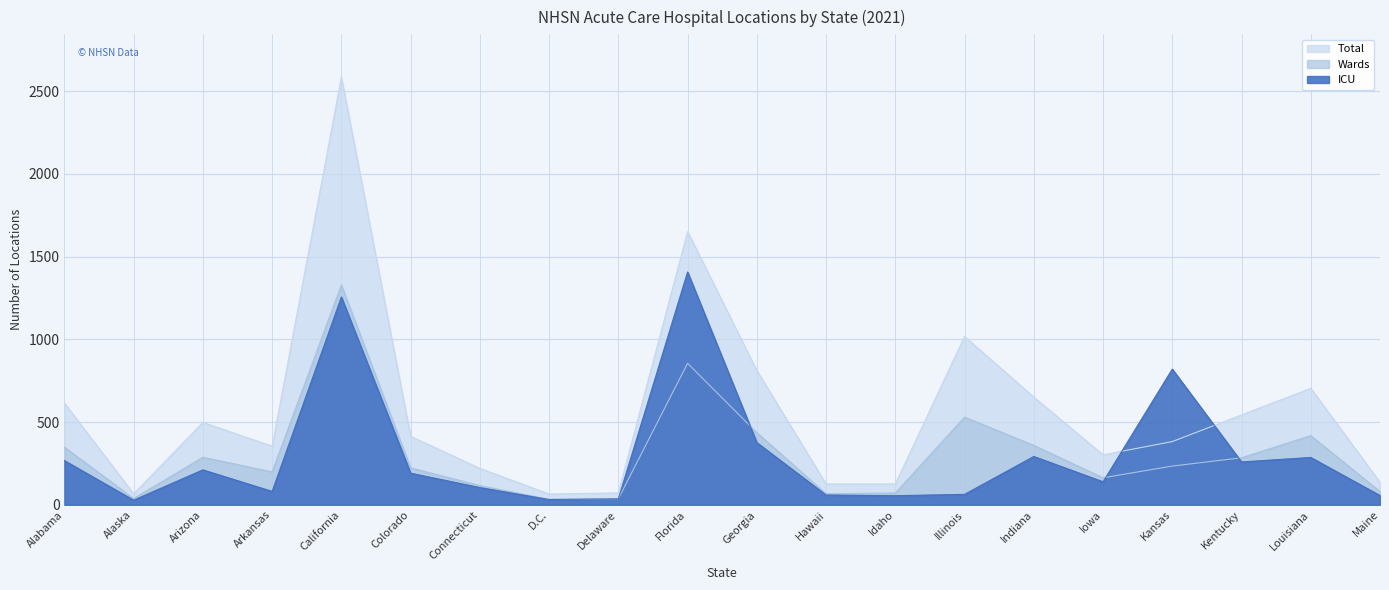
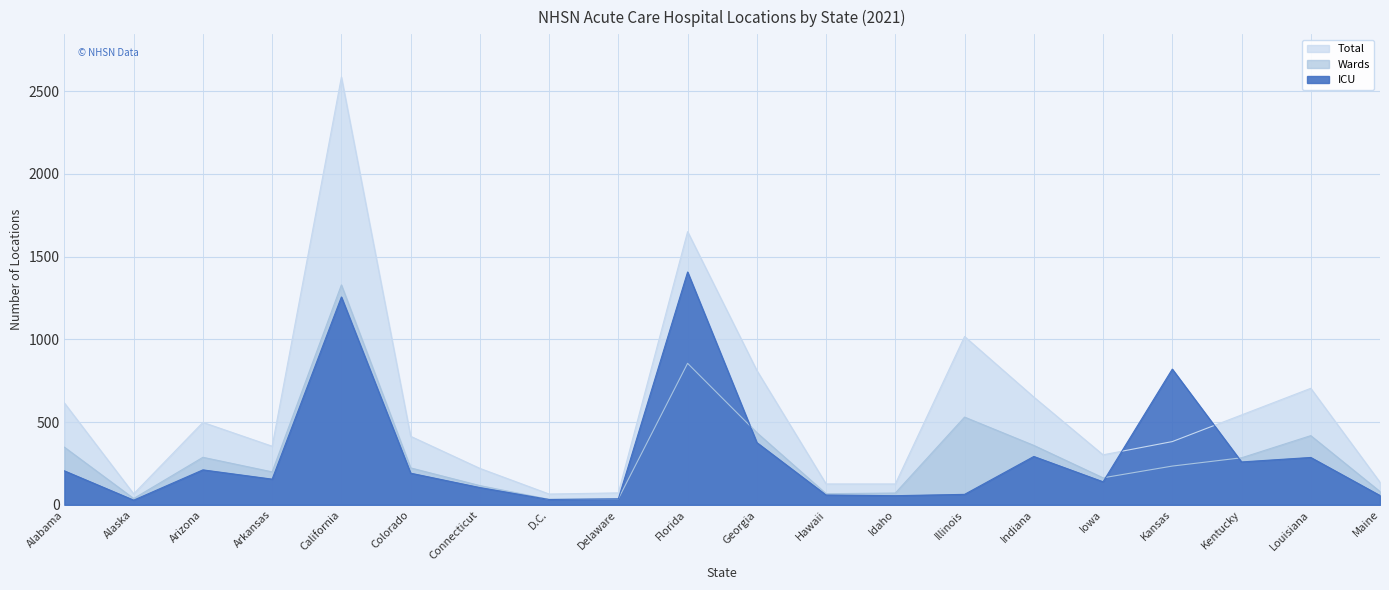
ICU, Alabama: 270 -> 210
ICU, Arkansas: 80 -> 160
